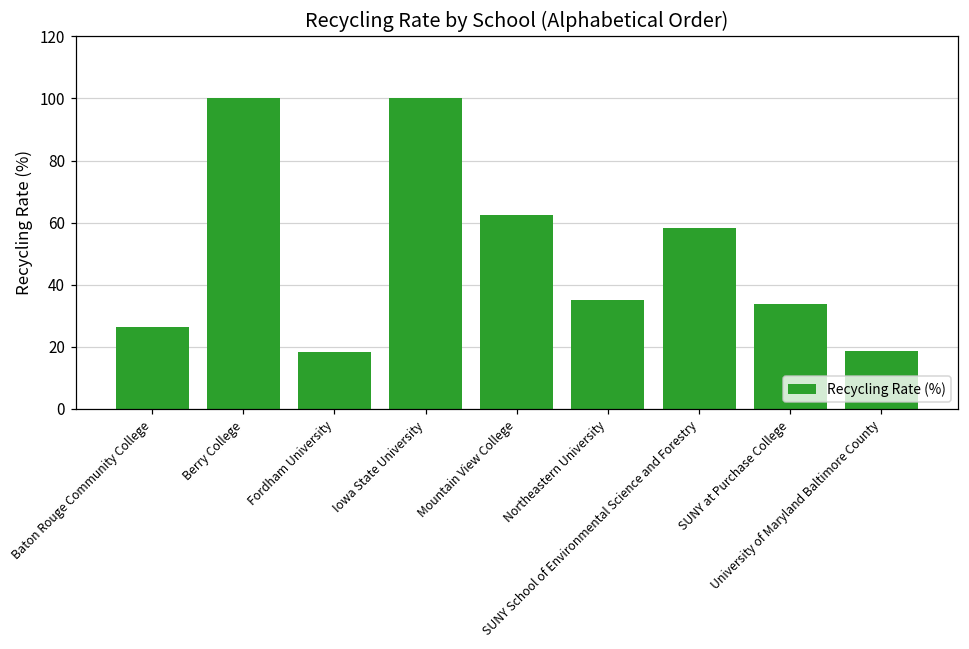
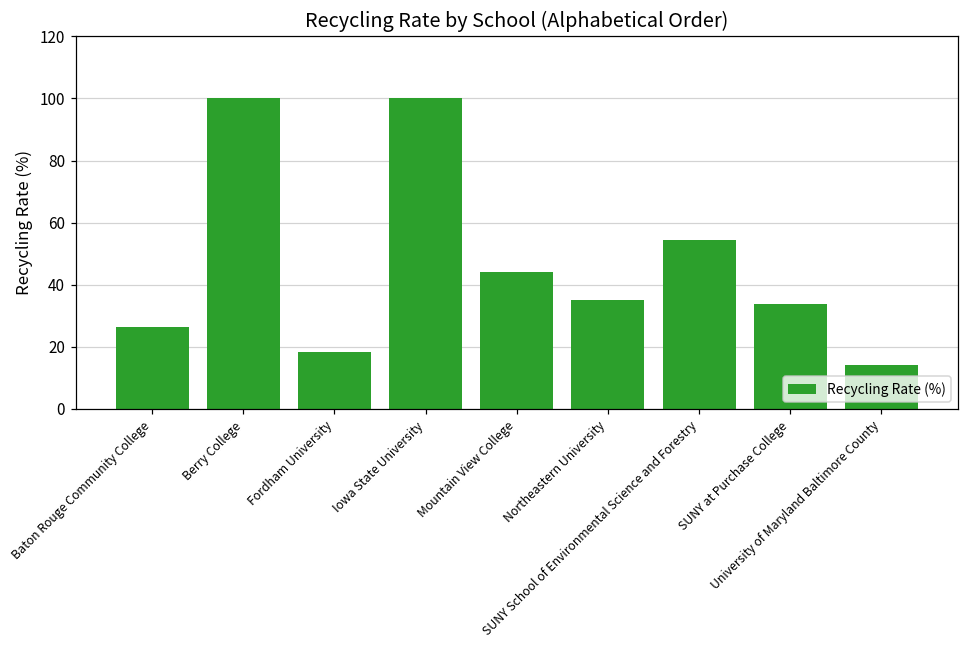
Mountain View College: 62 -> 44
SUNY School of Environmental Science and Forestry: 58 -> 55
University of Maryland Baltimore County: 19 -> 14
